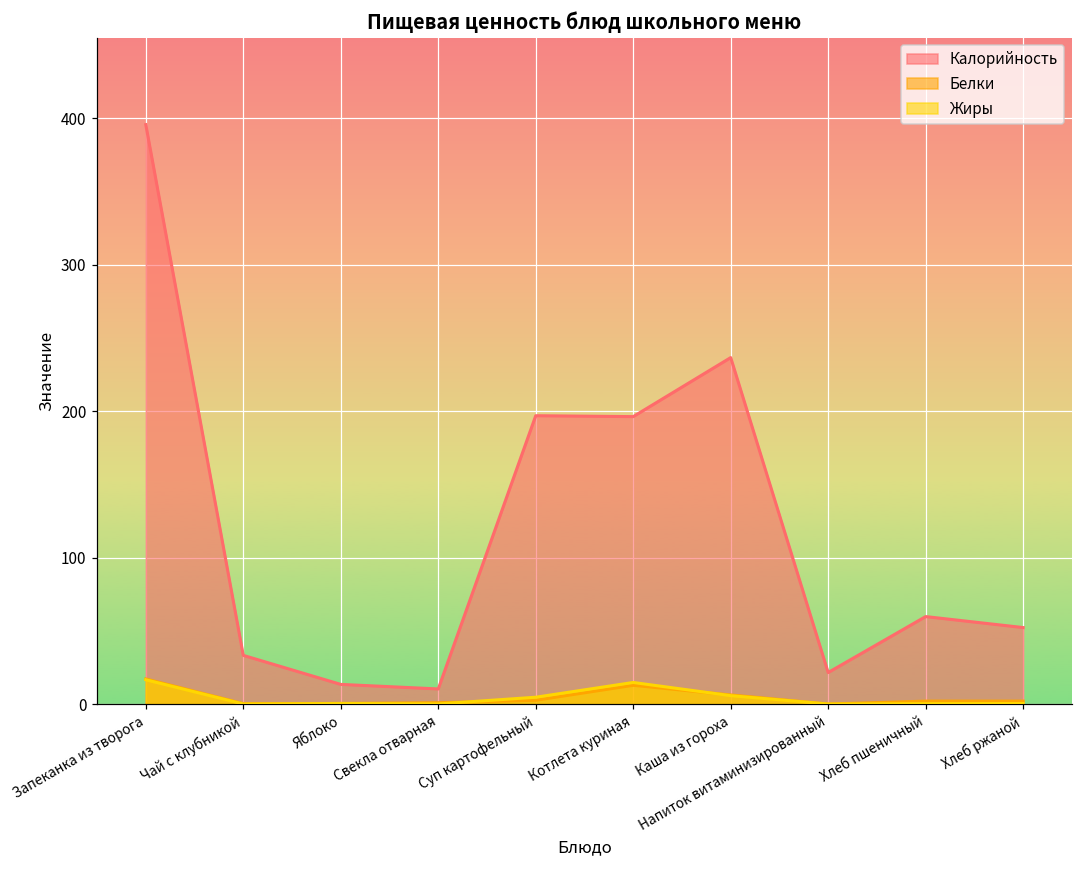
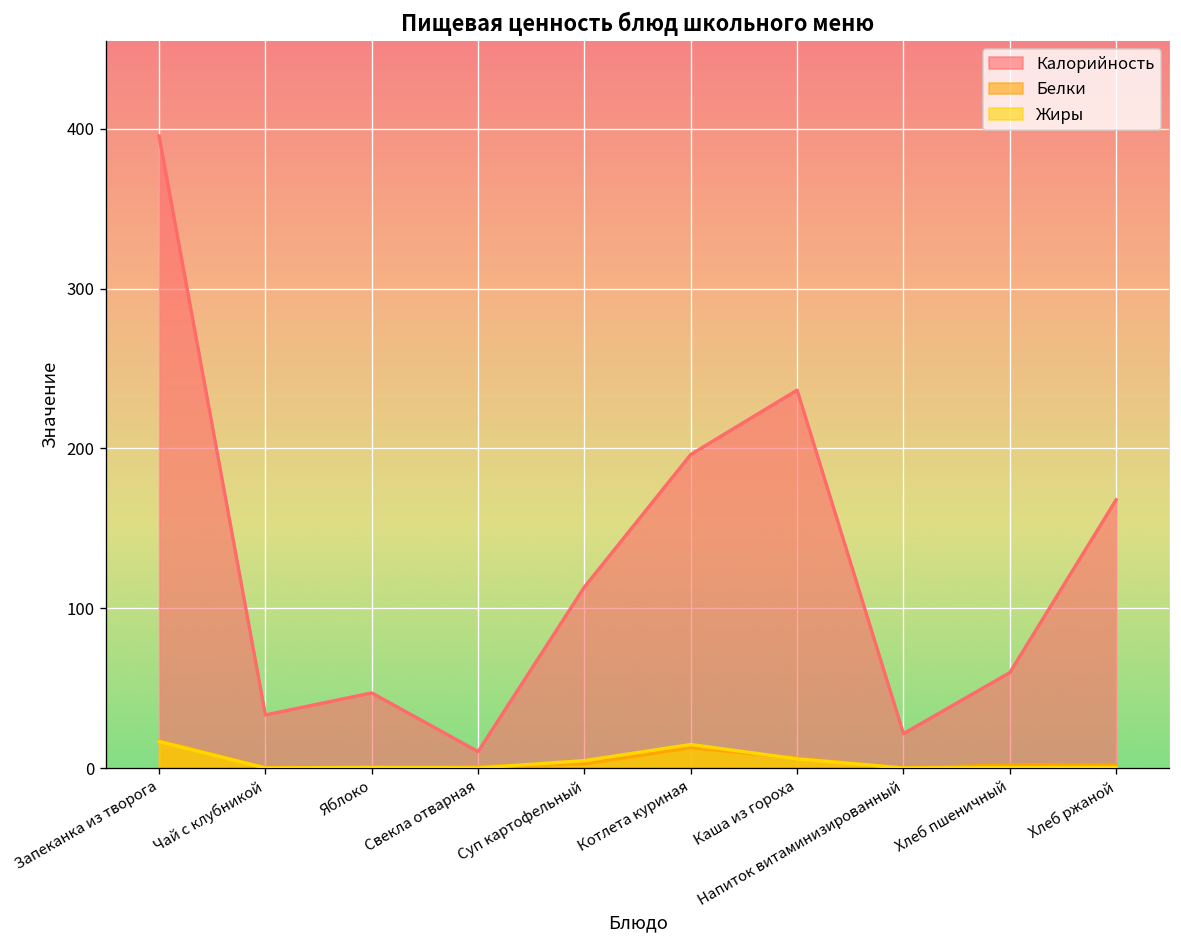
Калорийность, Яблоко: 13 -> 47
Калорийность, Суп картофельный: 197 -> 113
Калорийность, Хлеб ржаной: 52 -> 168
